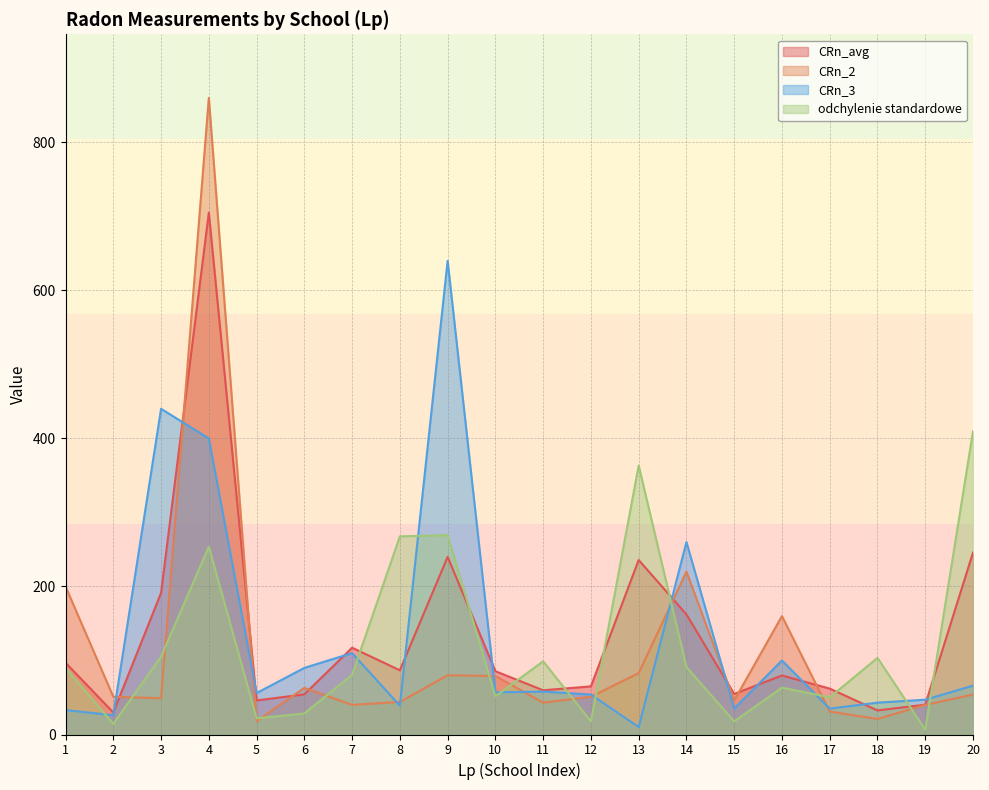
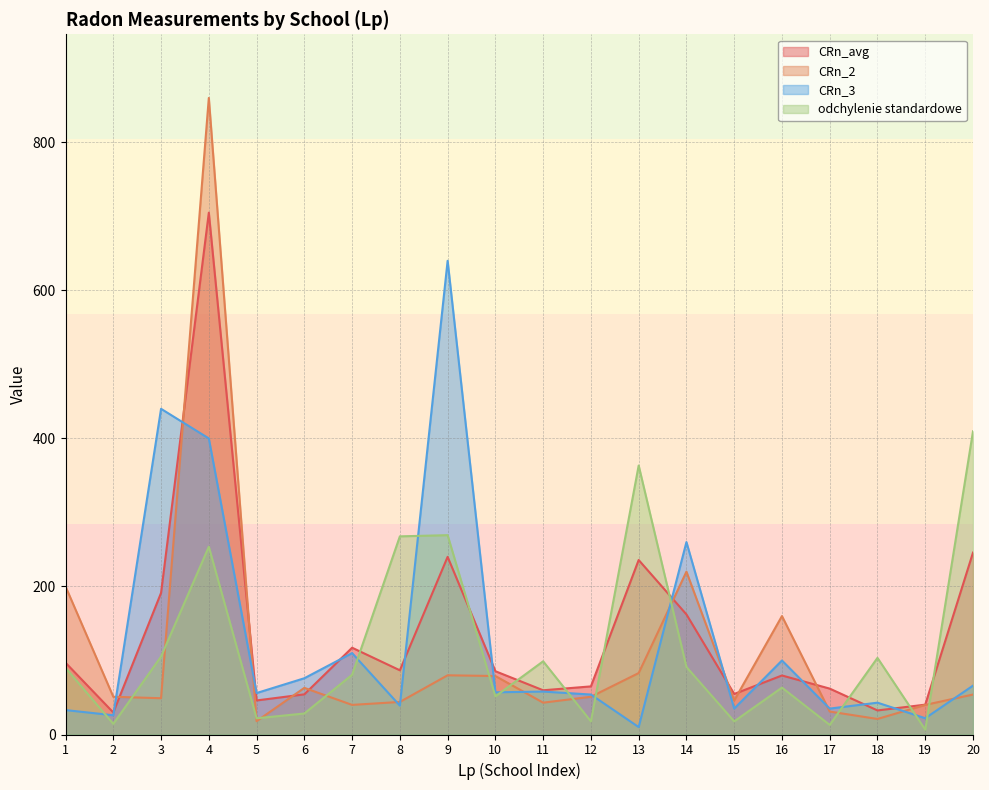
CRn_3, 6: 90 -> 80
odchylenie standardowe, 17: 50 -> 10
CRn_3, 19: 50 -> 20
